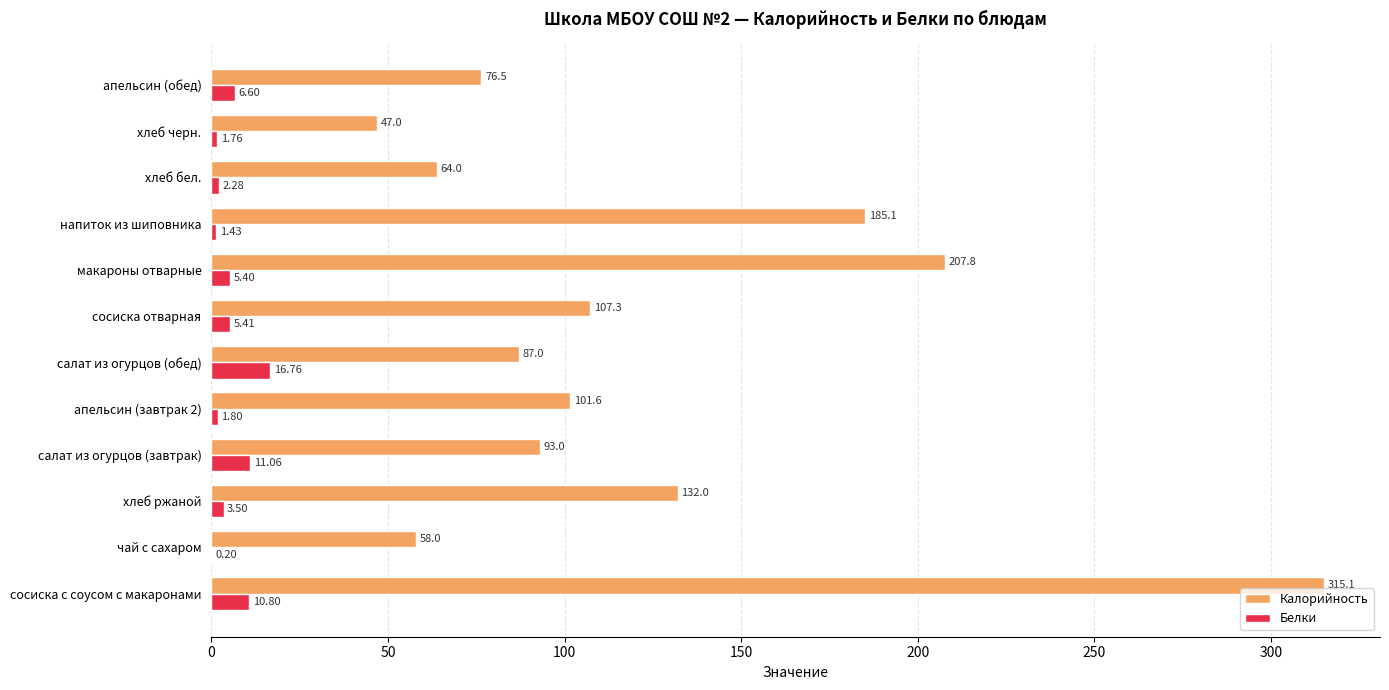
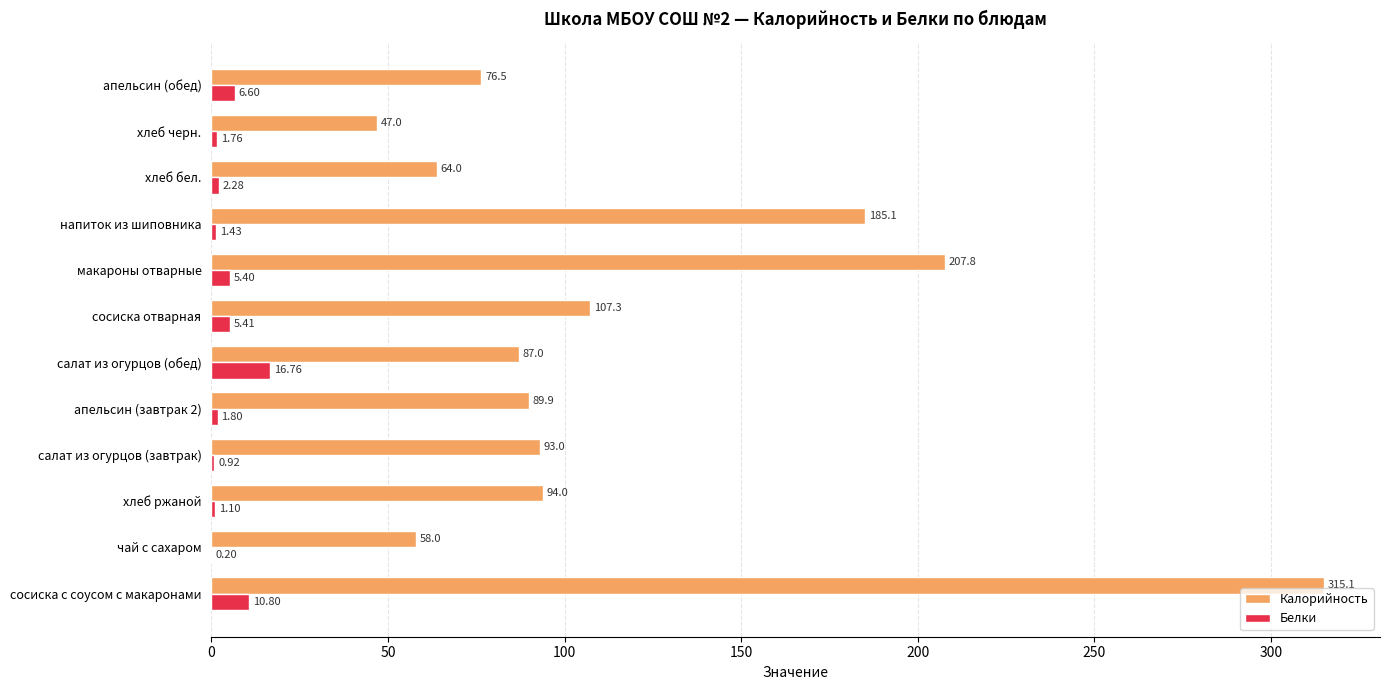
Калорийность, апельсин (завтрак 2): 101.6 -> 89.9
Белки, салат из огурцов (завтрак): 11.06 -> 0.92
Калорийность, хлеб ржаной: 132.0 -> 94.0
Белки, хлеб ржаной: 3.50 -> 1.10
